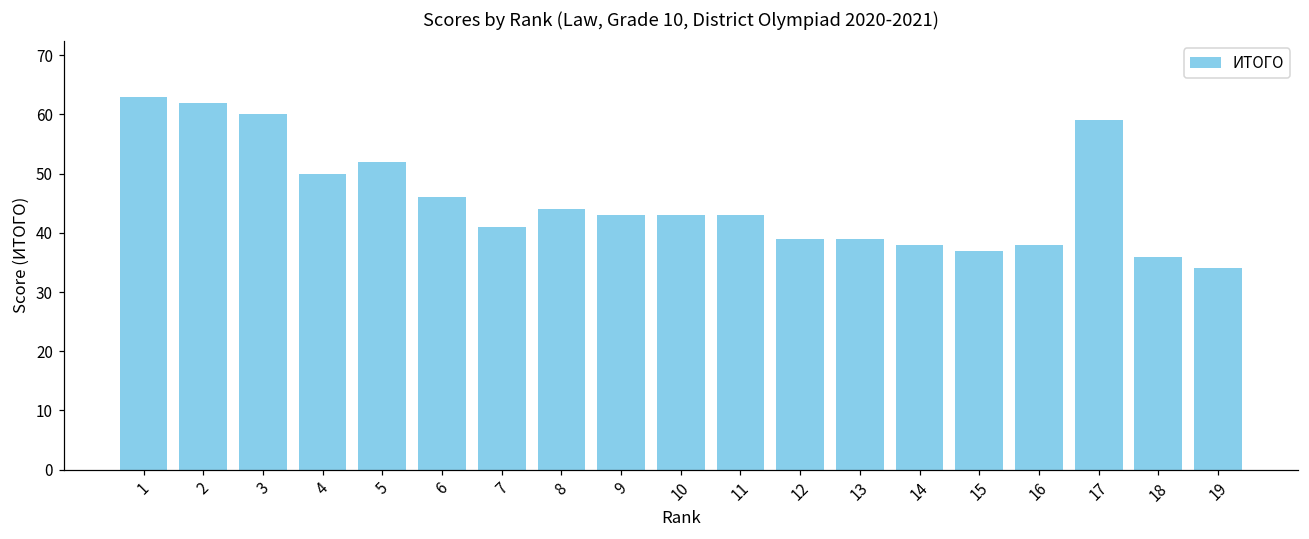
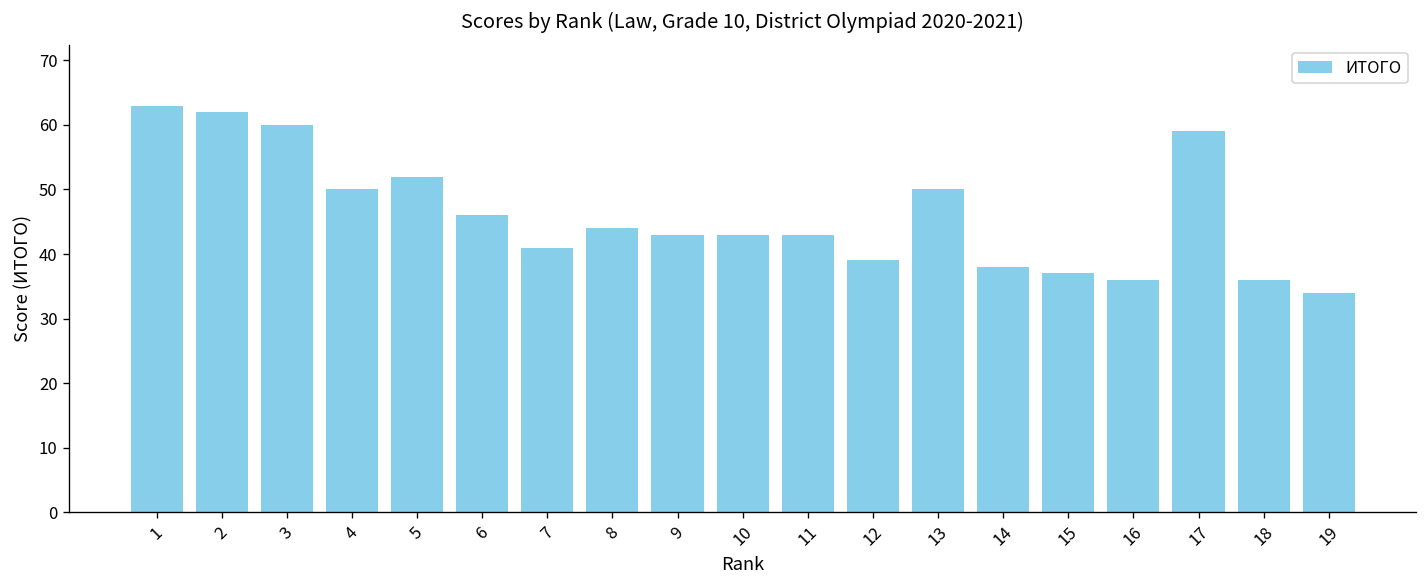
13: 39 -> 50
16: 38 -> 36
